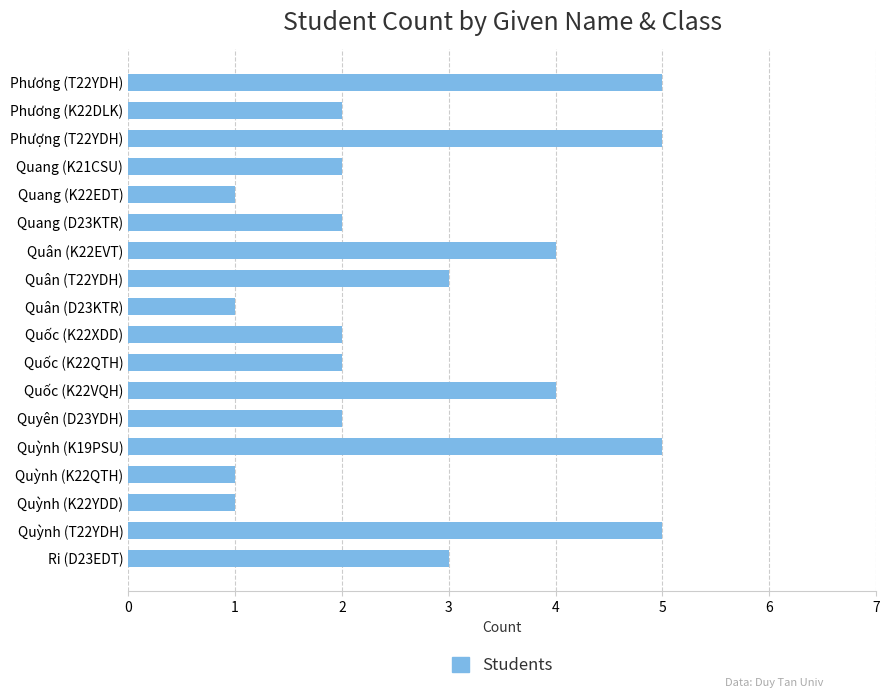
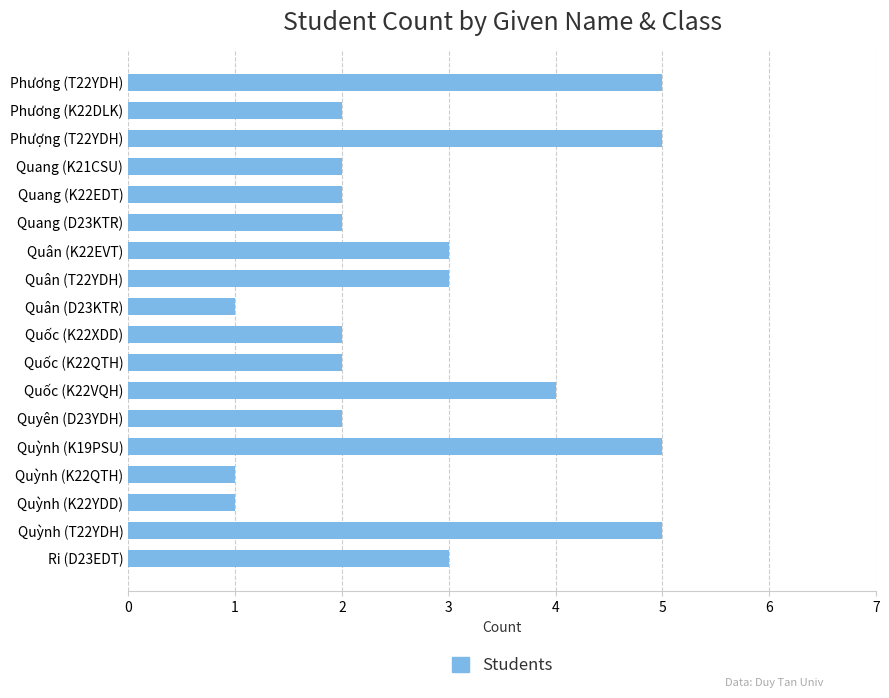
Quang (K22EDT): 1 -> 2
Quân (K22EVT): 4 -> 3
